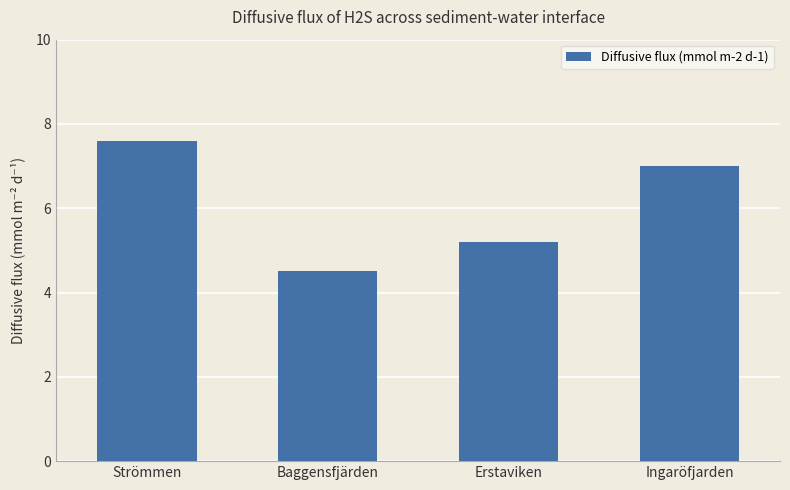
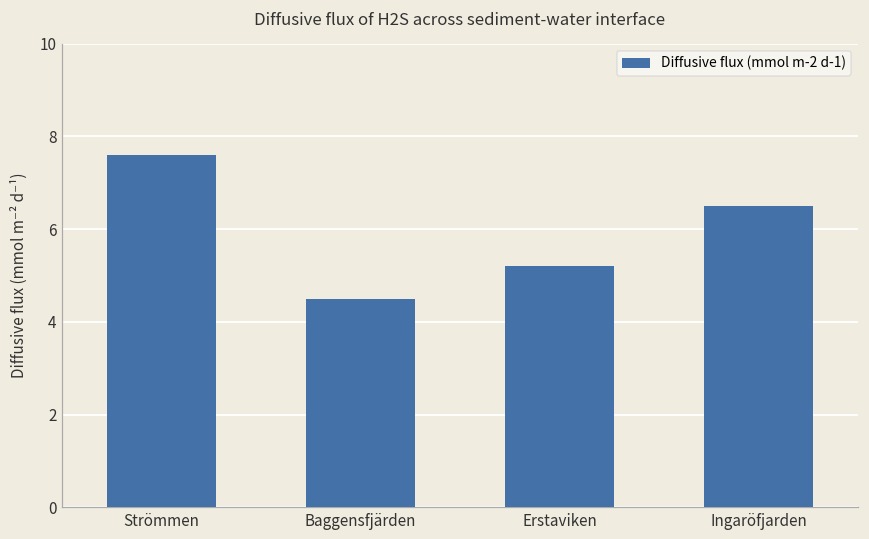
Ingaröfjarden: 7.0 -> 6.5
